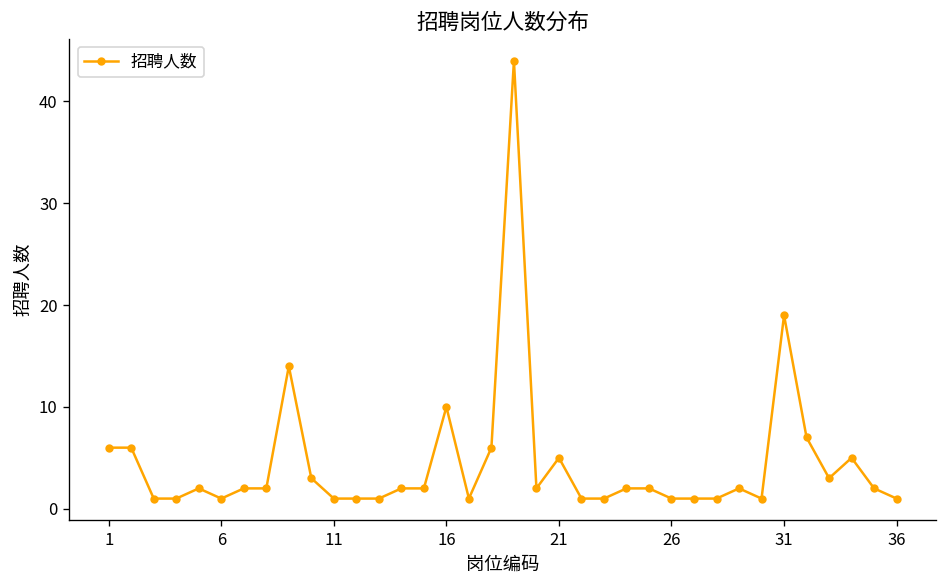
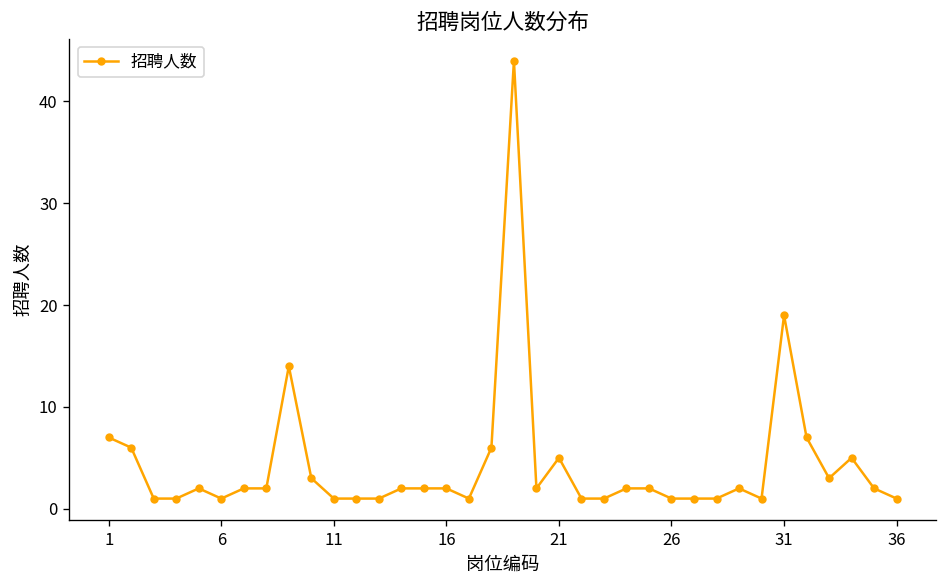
1: 6 -> 7
16: 10 -> 2
